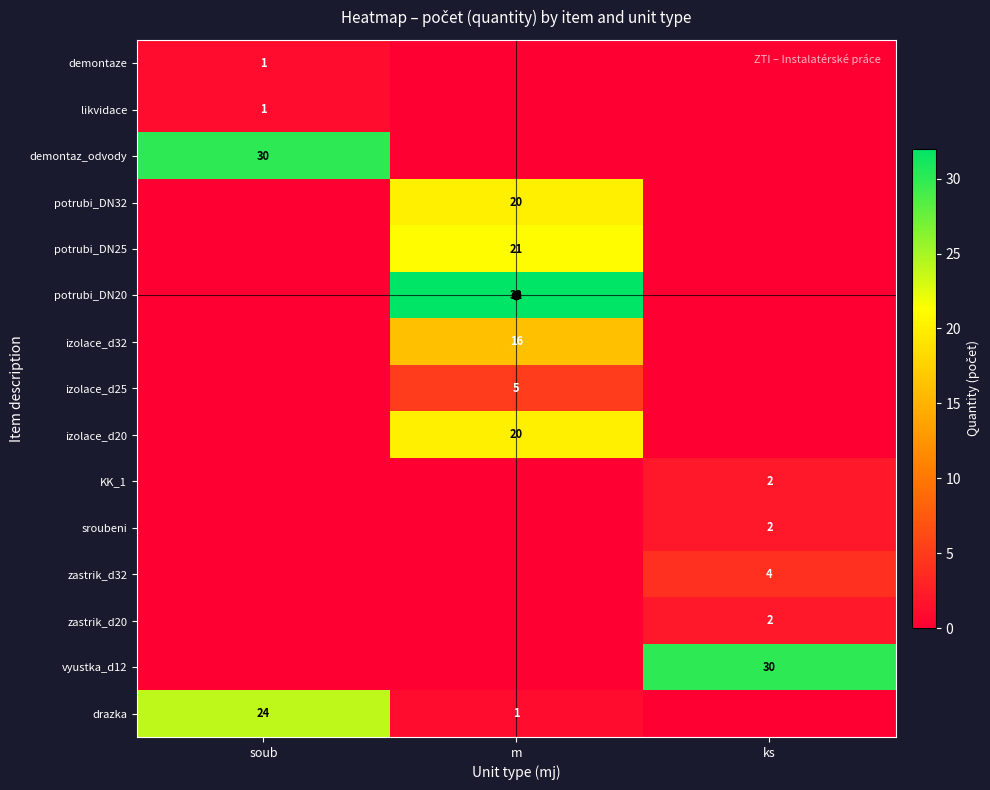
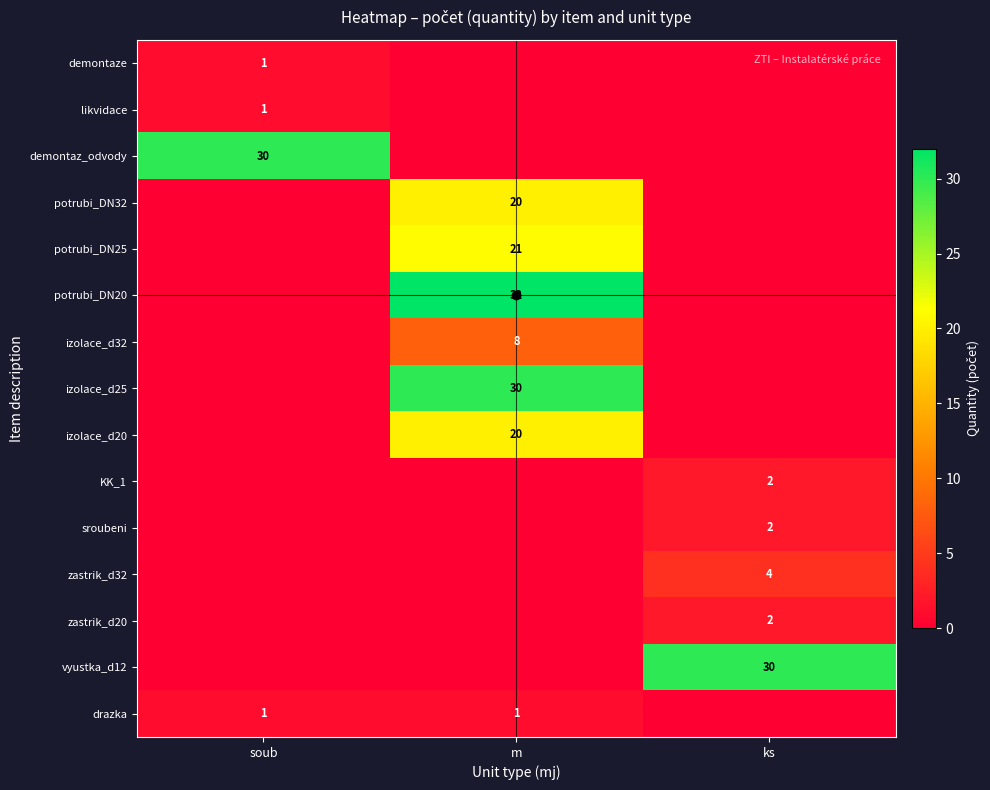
izolace_d32, m: 16 -> 8
izolace_d25, m: 5 -> 30
drazka, soub: 24 -> 1
